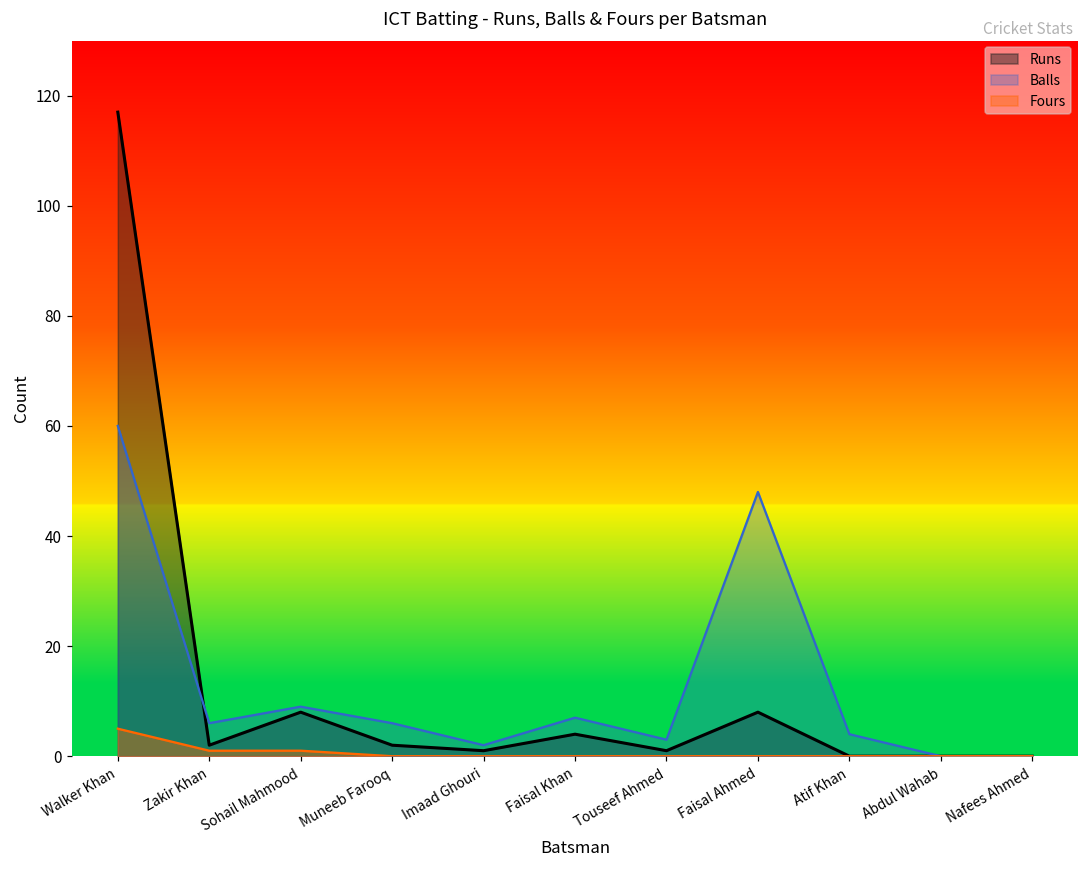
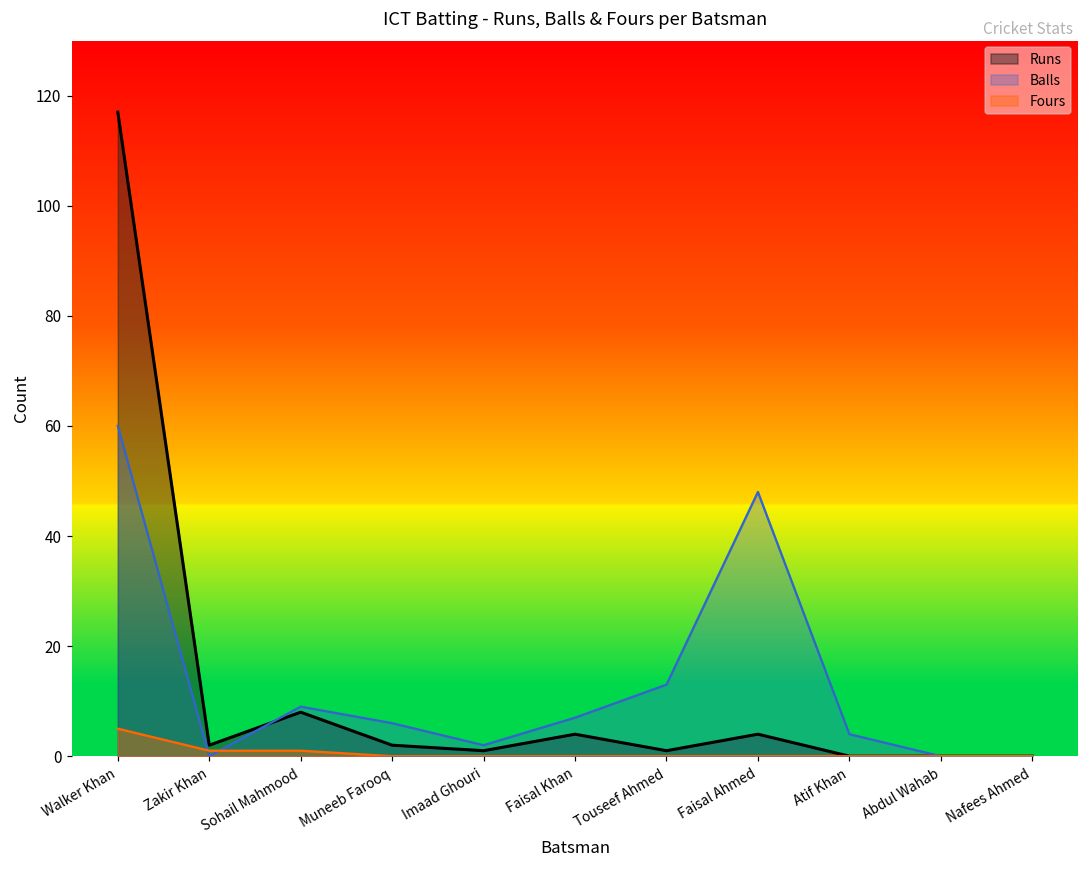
Balls, Zakir Khan: 6 -> 0
Balls, Touseef Ahmed: 3 -> 13
Runs, Faisal Ahmed: 8 -> 4
